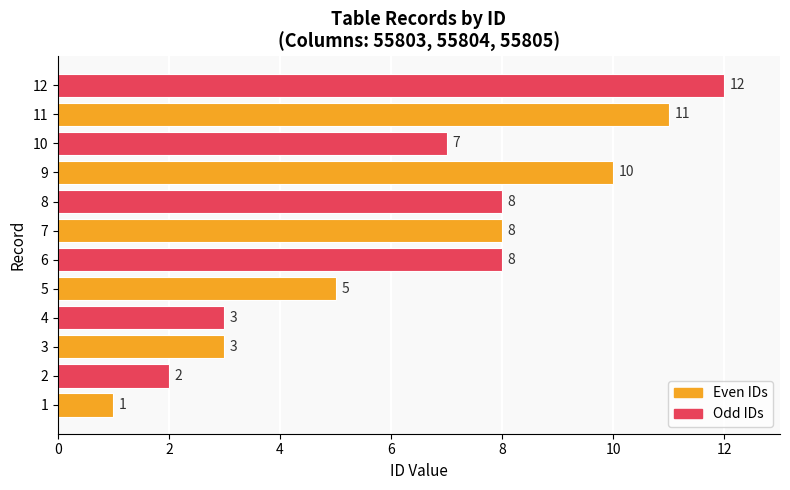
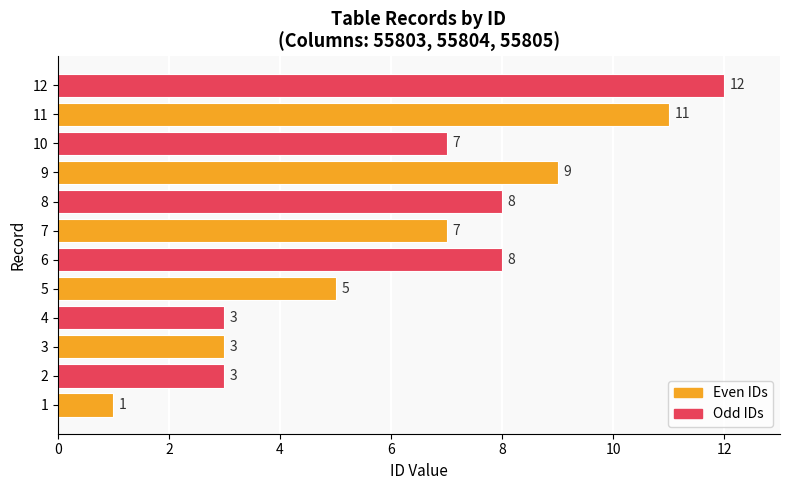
9: 10 -> 9
7: 8 -> 7
2: 2 -> 3
